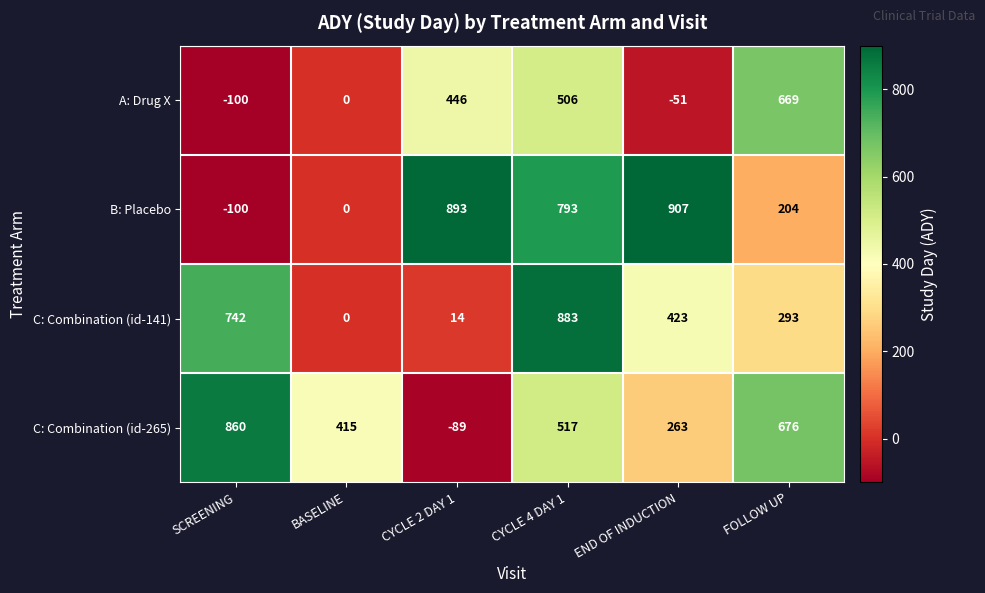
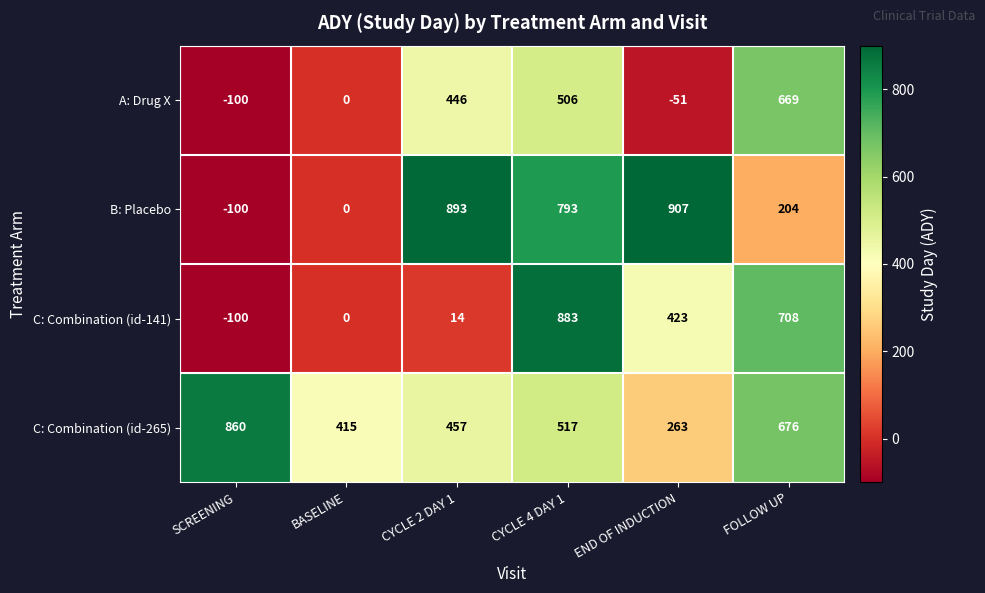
C: Combination (id-141), SCREENING: 742 -> -100
C: Combination (id-141), FOLLOW UP: 293 -> 708
C: Combination (id-265), CYCLE 2 DAY 1: -89 -> 457
